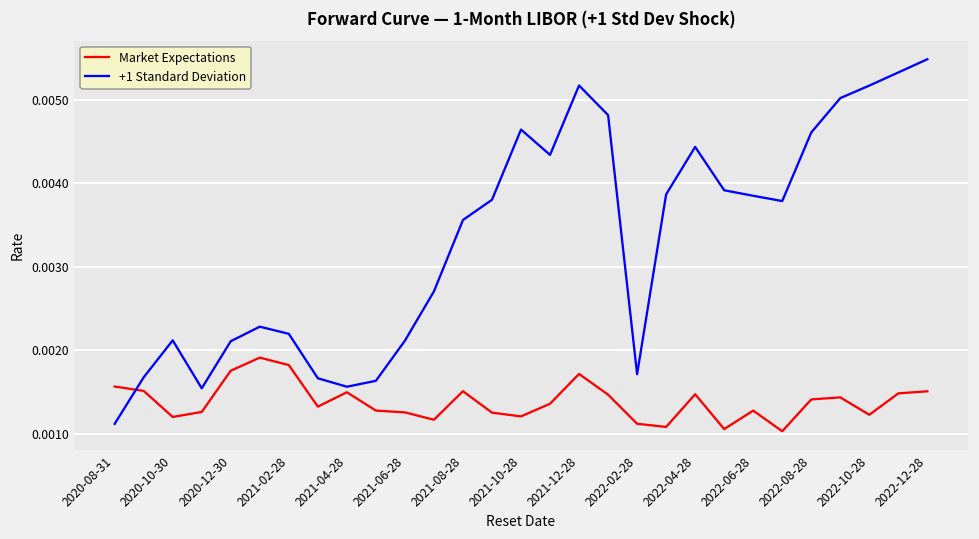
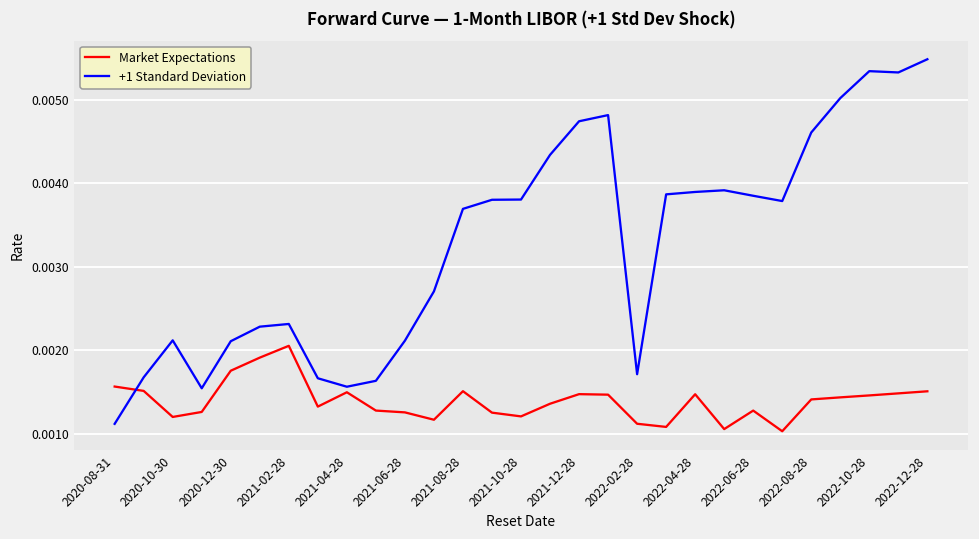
Market Expectations, 2021-02-28: 0.0018 -> 0.0021
+1 Standard Deviation, 2021-02-28: 0.0022 -> 0.0023
+1 Standard Deviation, 2021-08-28: 0.0036 -> 0.0037
+1 Standard Deviation, 2021-10-28: 0.0046 -> 0.0038
Market Expectations, 2021-12-28: 0.0017 -> 0.0015
+1 Standard Deviation, 2021-12-28: 0.0052 -> 0.0047
+1 Standard Deviation, 2022-04-28: 0.0044 -> 0.0039
Market Expectations, 2022-10-28: 0.0012 -> 0.0015
+1 Standard Deviation, 2022-10-28: 0.0052 -> 0.0053
